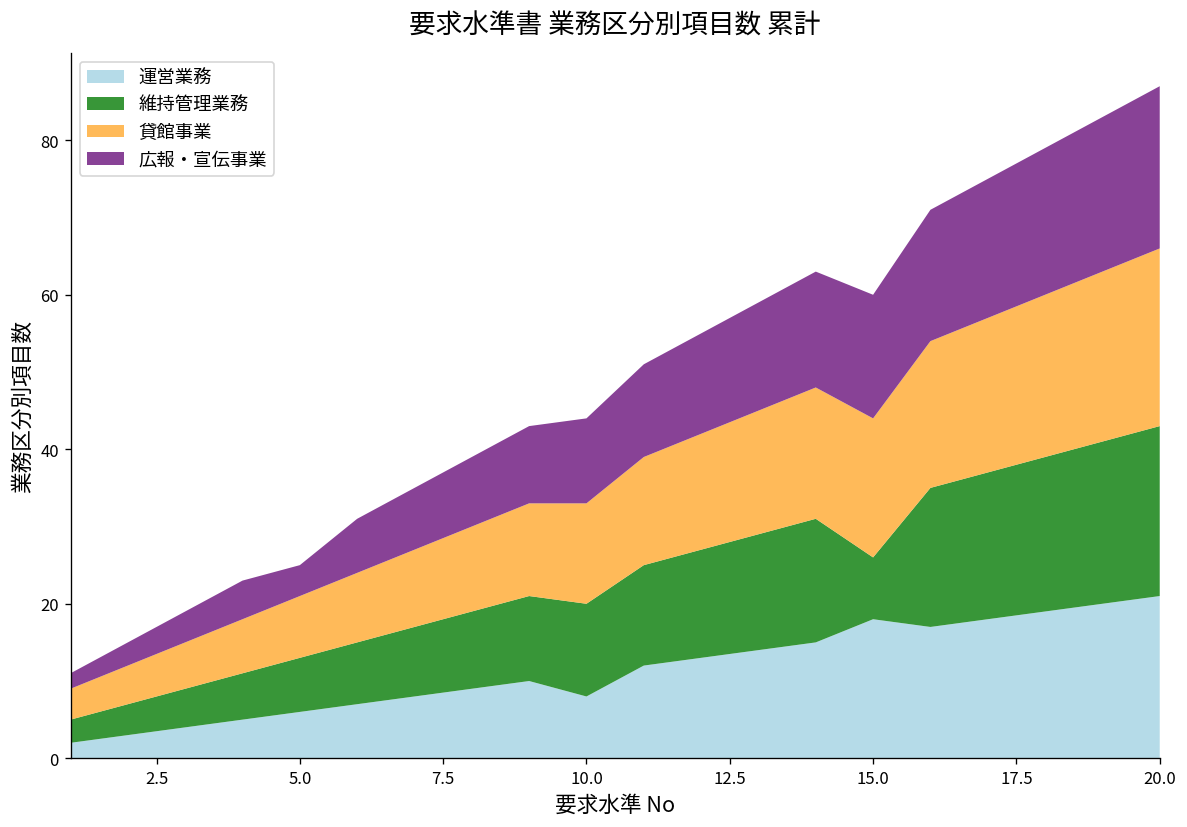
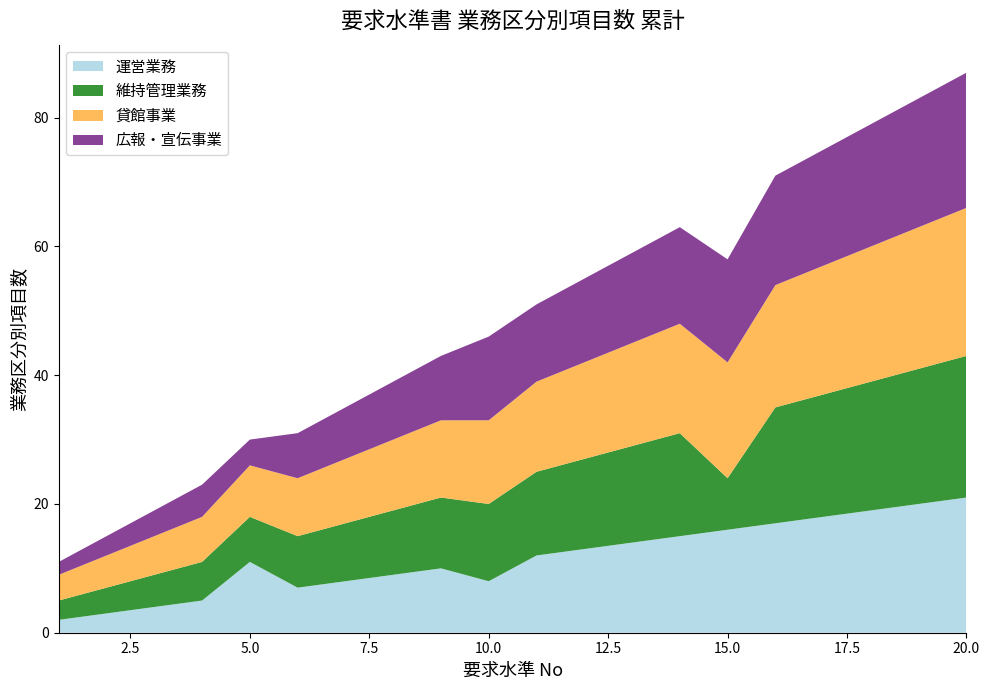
運営業務, 5.0: 6 -> 11
広報・宣伝事業, 10.0: 11 -> 13
運営業務, 15.0: 18 -> 16
